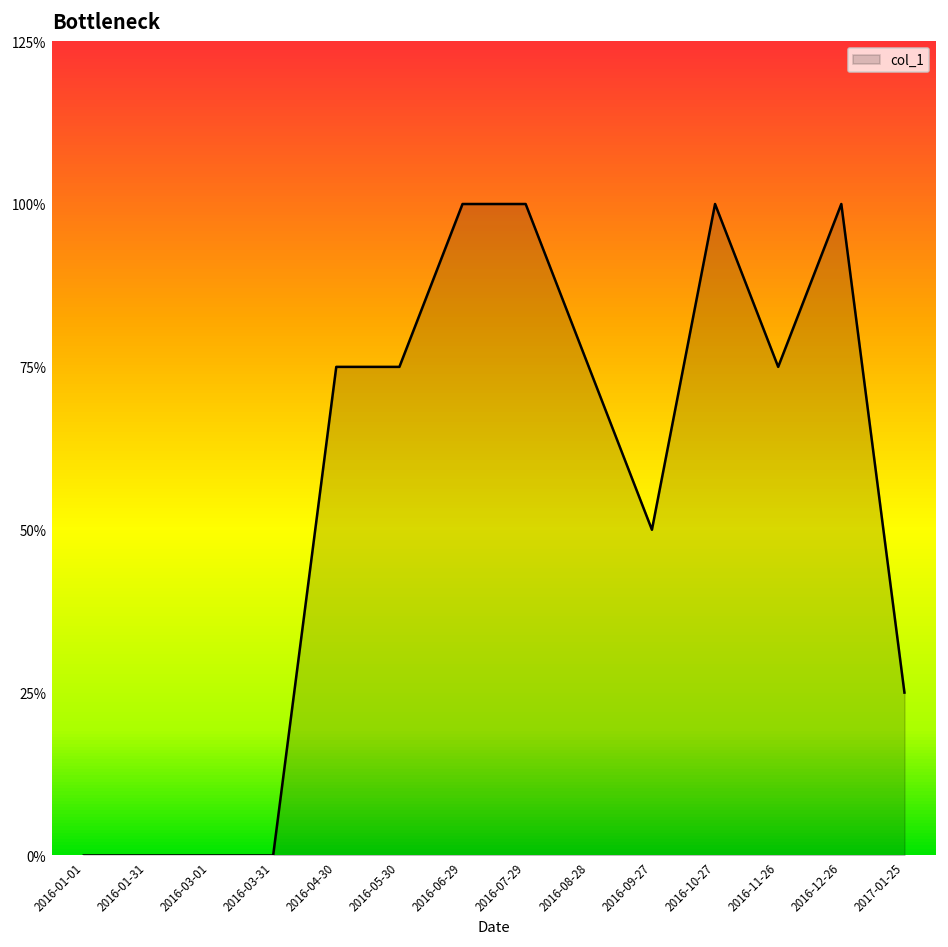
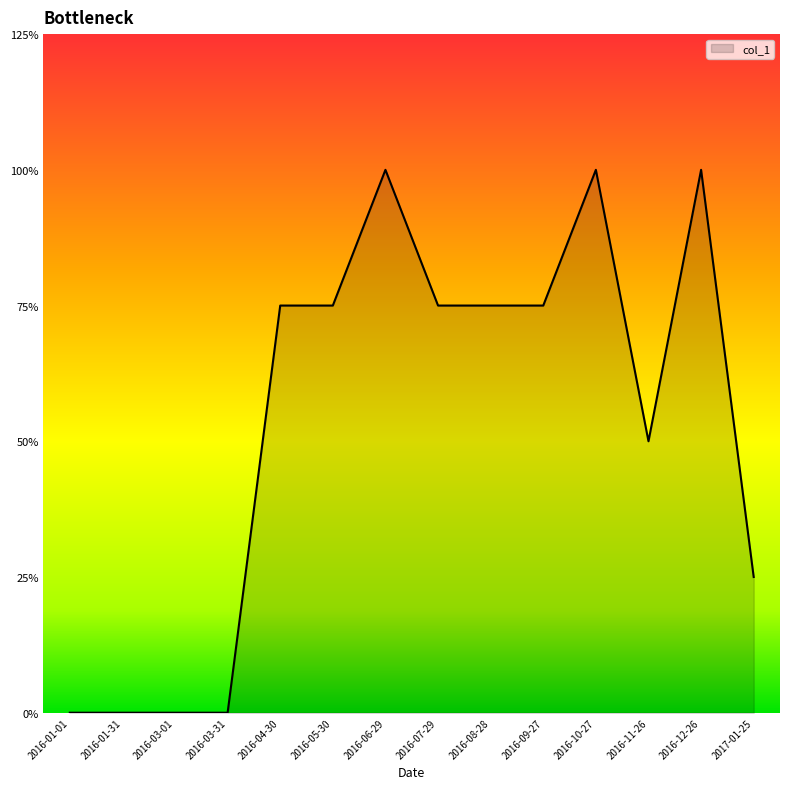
2016-07-29: 100% -> 75%
2016-09-27: 50% -> 75%
2016-11-26: 75% -> 50%
